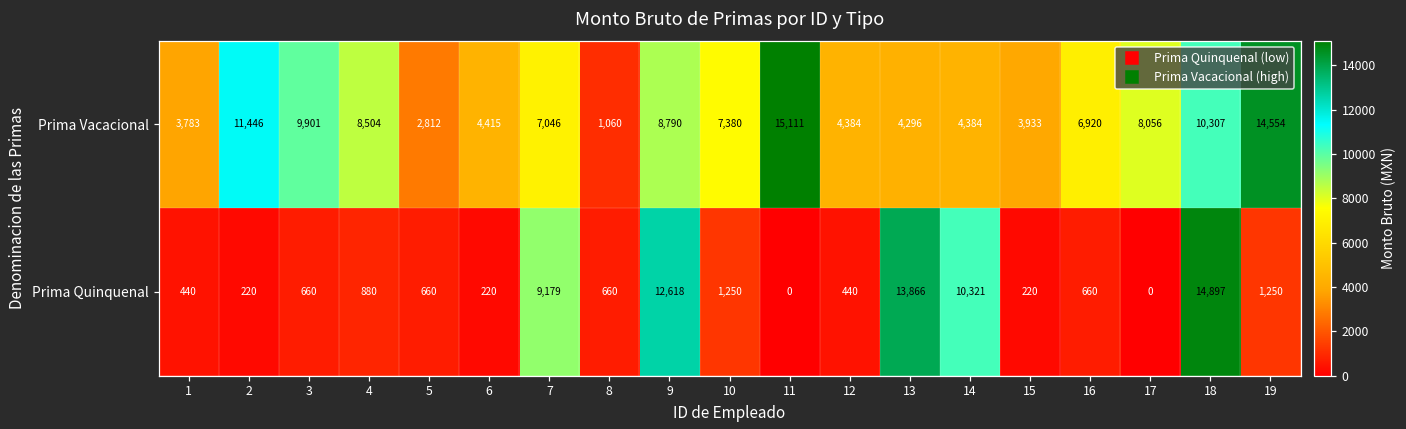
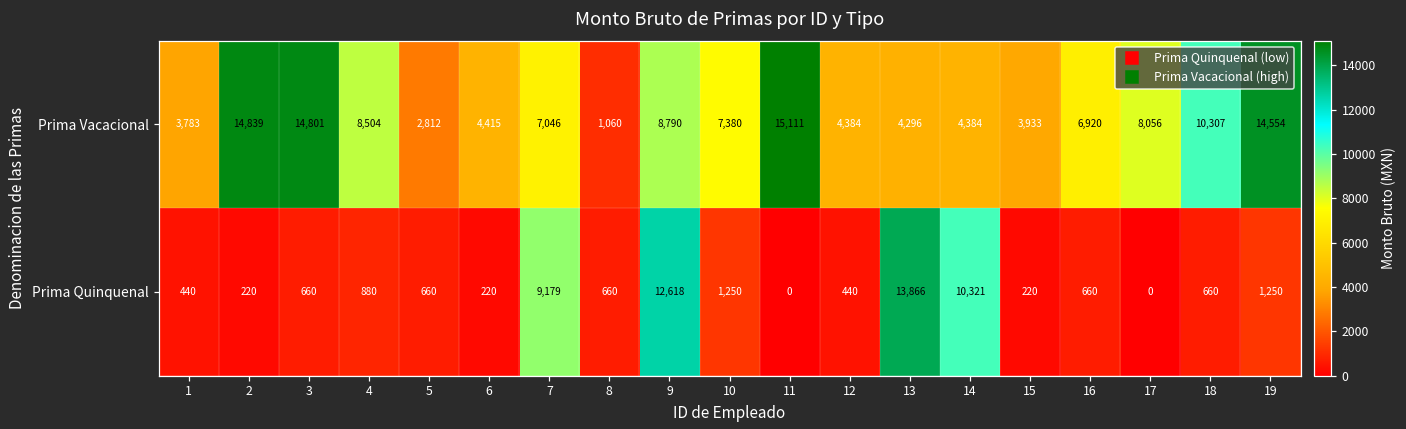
Prima Vacacional, 2: 11,446 -> 14,839
Prima Vacacional, 3: 9,901 -> 14,801
Prima Quinquenal, 18: 14,897 -> 660
